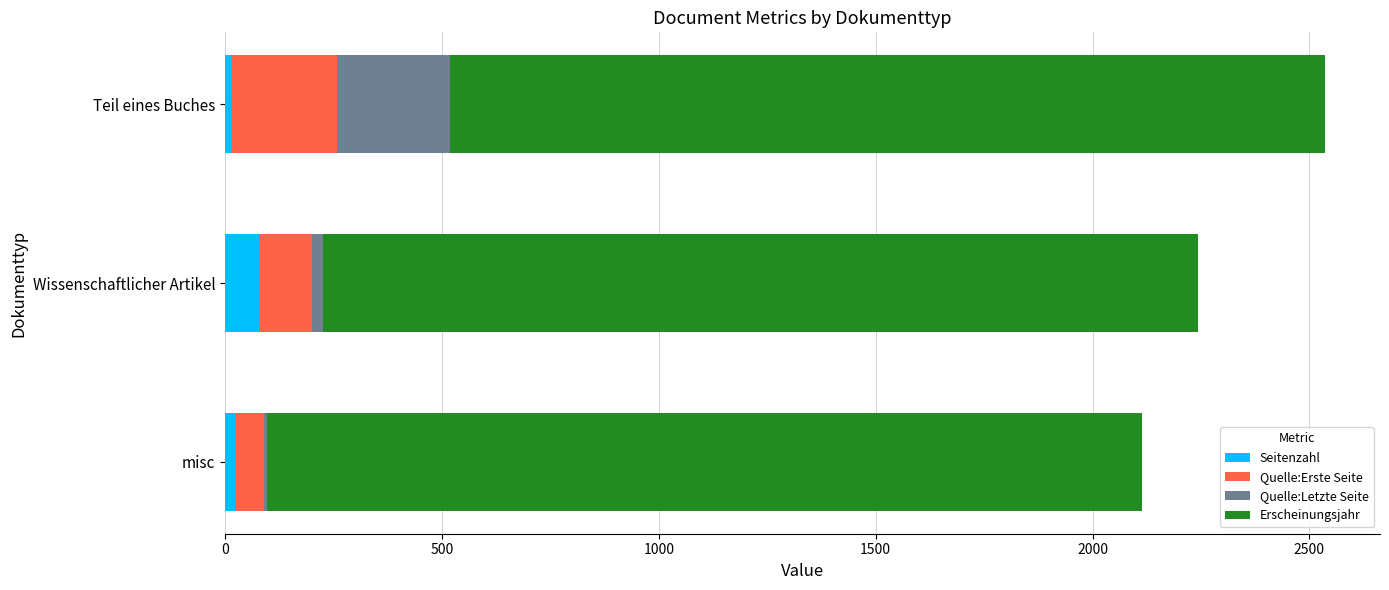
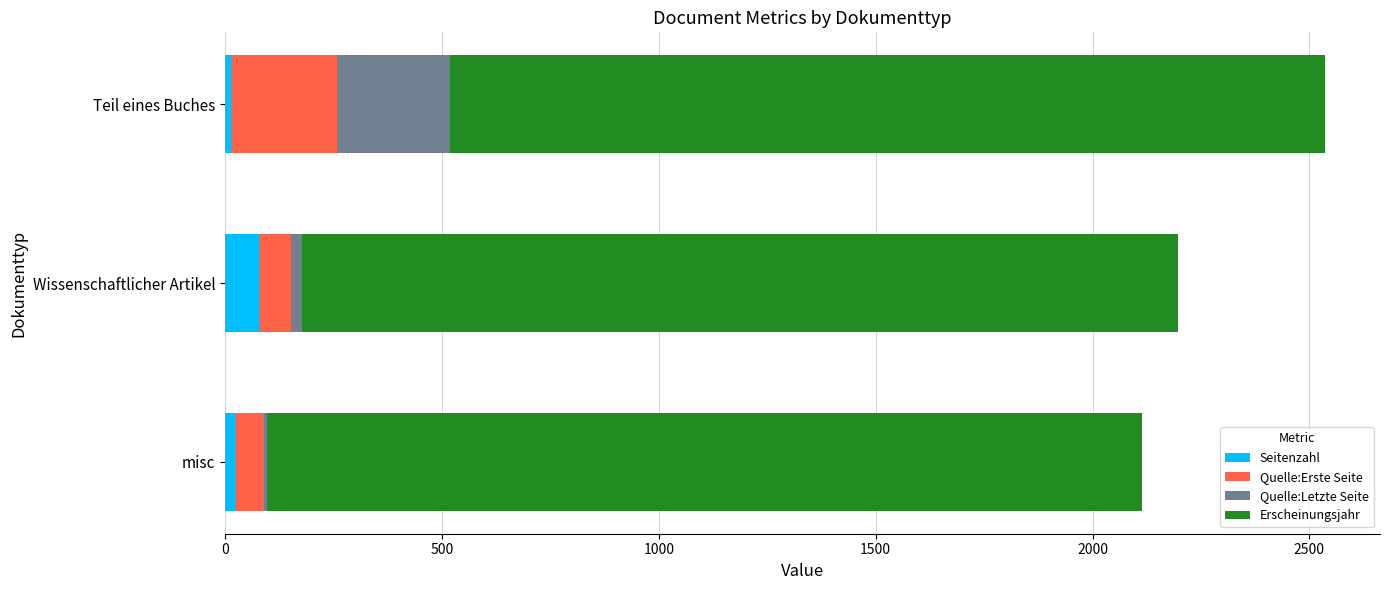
Quelle:Erste Seite, Wissenschaftlicher Artikel: 120 -> 70
